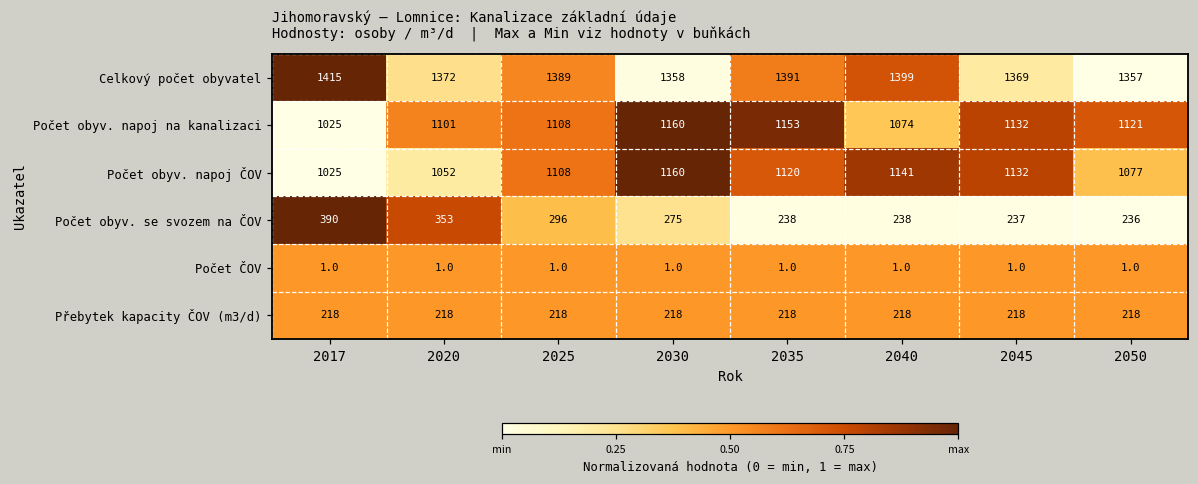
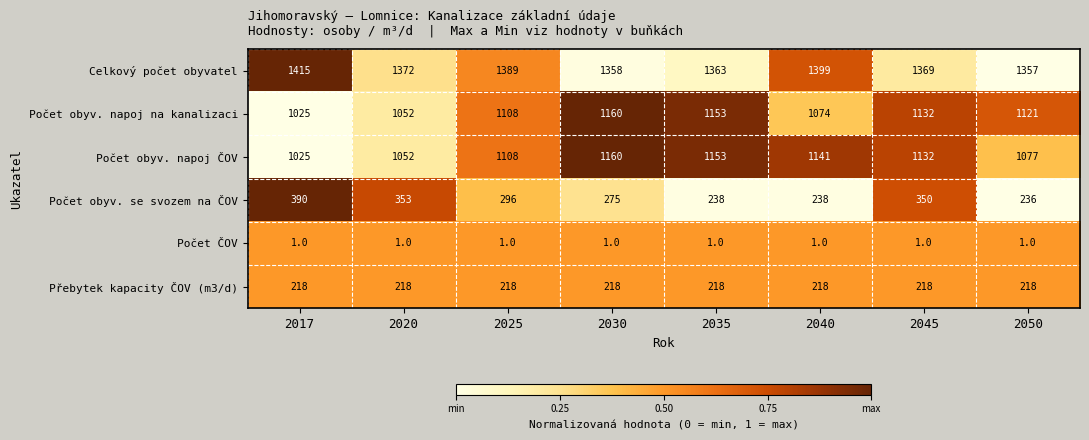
Celkový počet obyvatel, 2035: 1391 -> 1363
Počet obyv. napoj na kanalizaci, 2020: 1101 -> 1052
Počet obyv. napoj ČOV, 2035: 1120 -> 1153
Počet obyv. se svozem na ČOV, 2045: 237 -> 350
